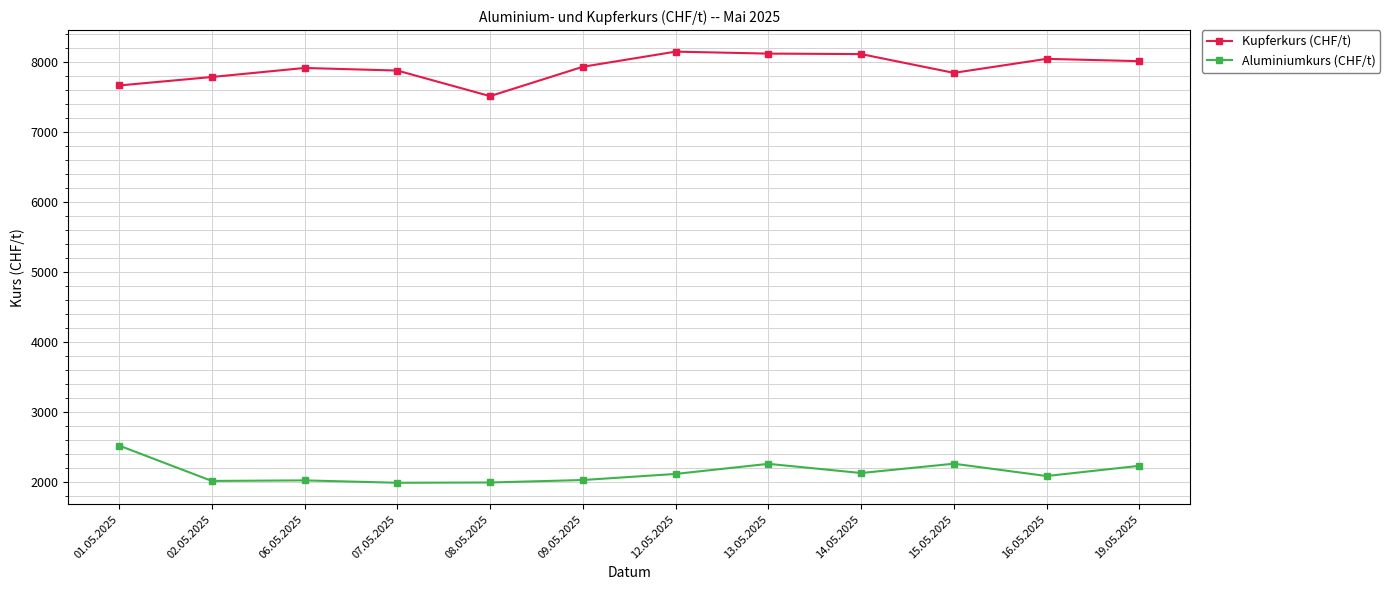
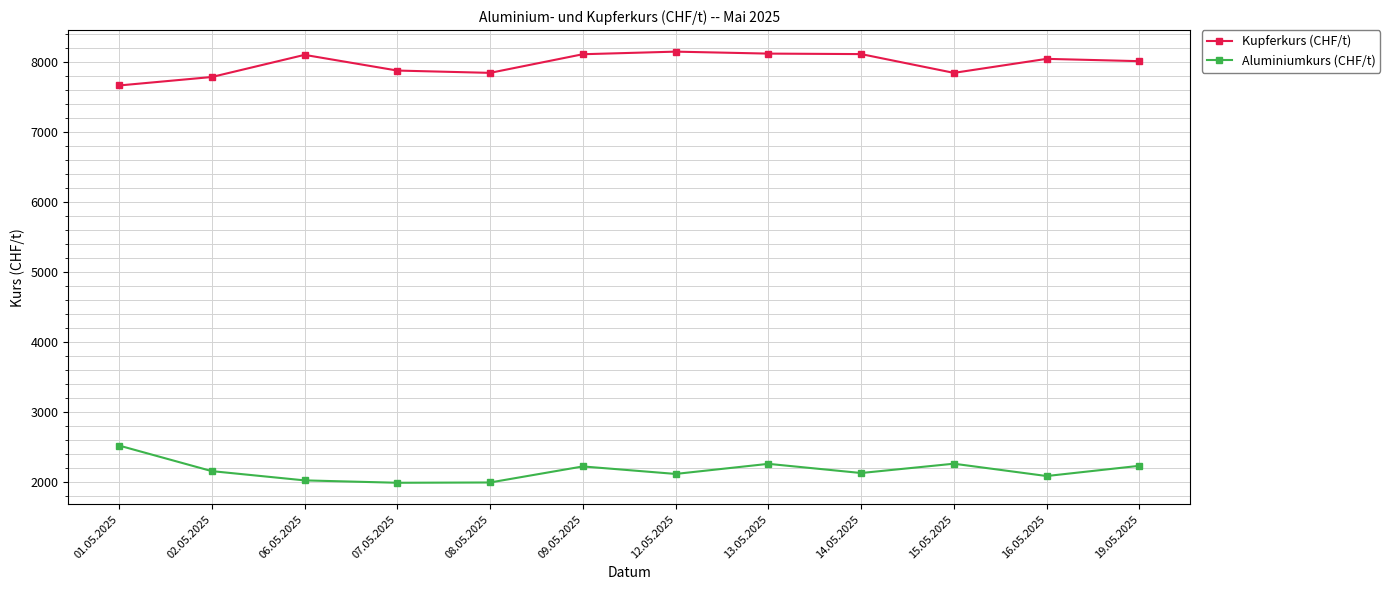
Aluminiumkurs (CHF/t), 02.05.2025: 2000 -> 2200
Kupferkurs (CHF/t), 06.05.2025: 7900 -> 8100
Kupferkurs (CHF/t), 08.05.2025: 7500 -> 7800
Kupferkurs (CHF/t), 09.05.2025: 7900 -> 8100
Aluminiumkurs (CHF/t), 09.05.2025: 2000 -> 2200
